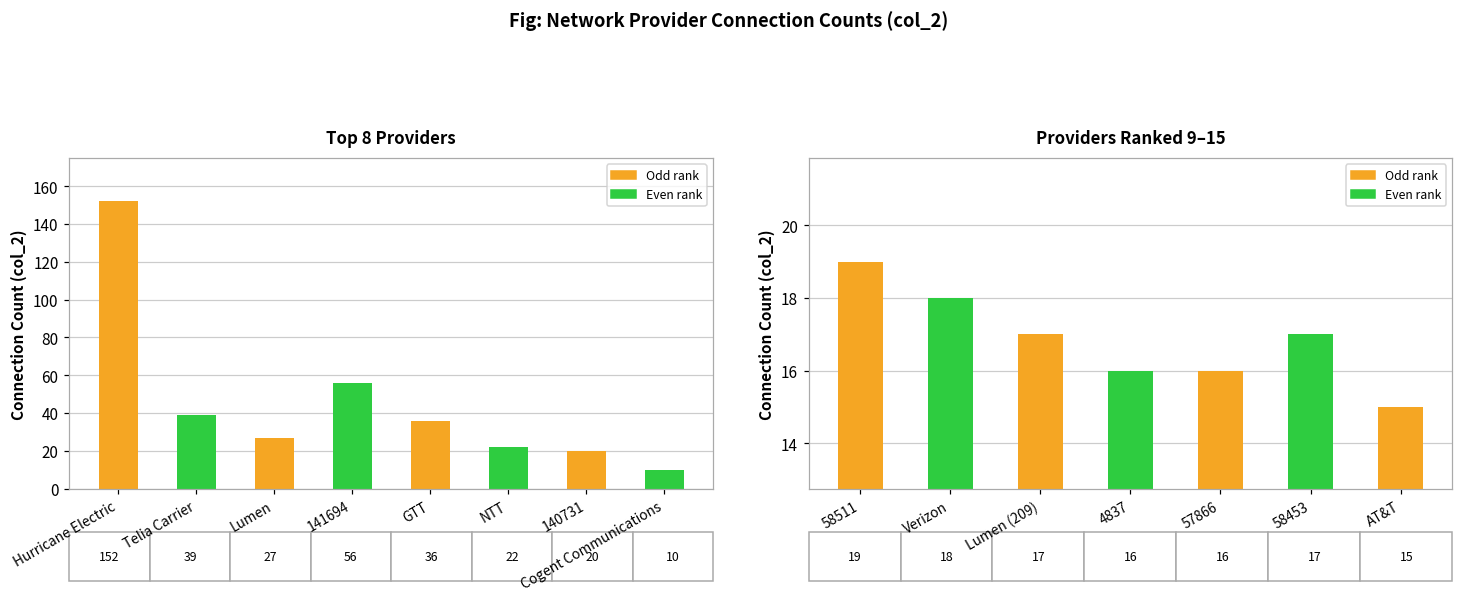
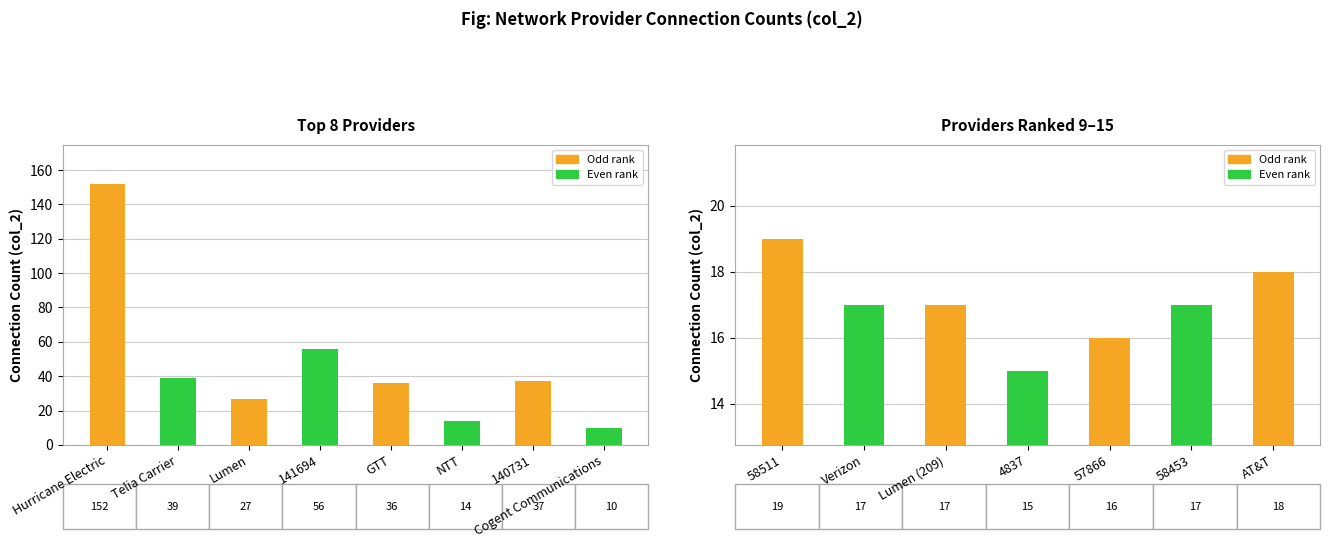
Top 8 Providers, NTT: 22 -> 14
Top 8 Providers, 140731: 20 -> 37
Providers Ranked 9–15, Verizon: 18 -> 17
Providers Ranked 9–15, 4837: 16 -> 15
Providers Ranked 9–15, AT&T: 15 -> 18
